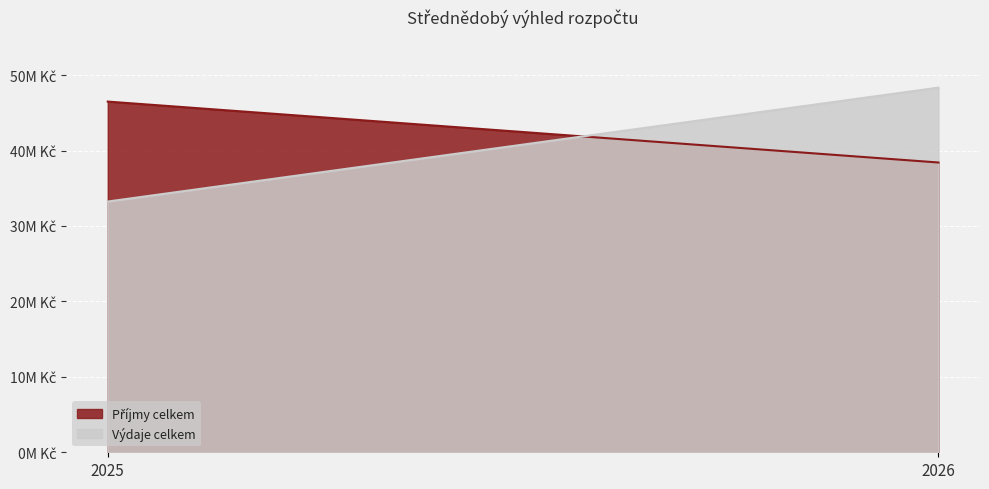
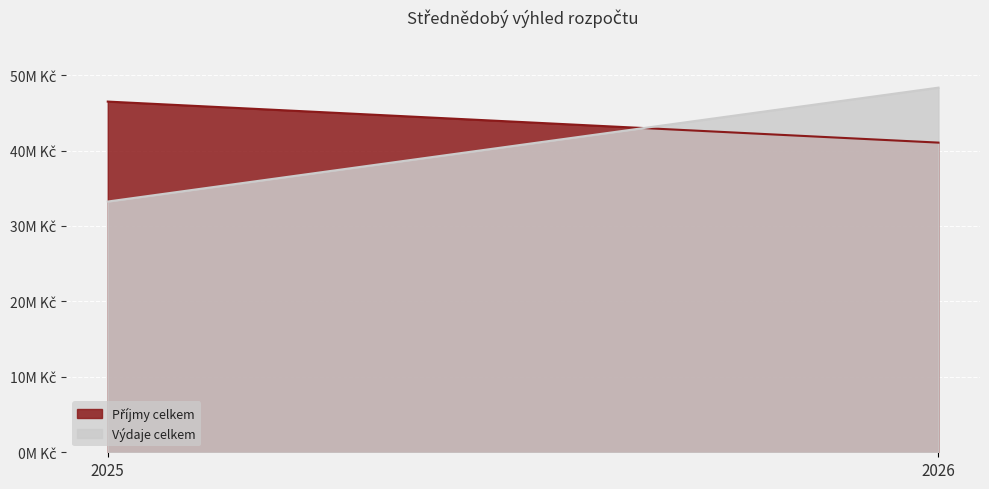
Příjmy celkem, 2026: 38M Kč -> 41M Kč
